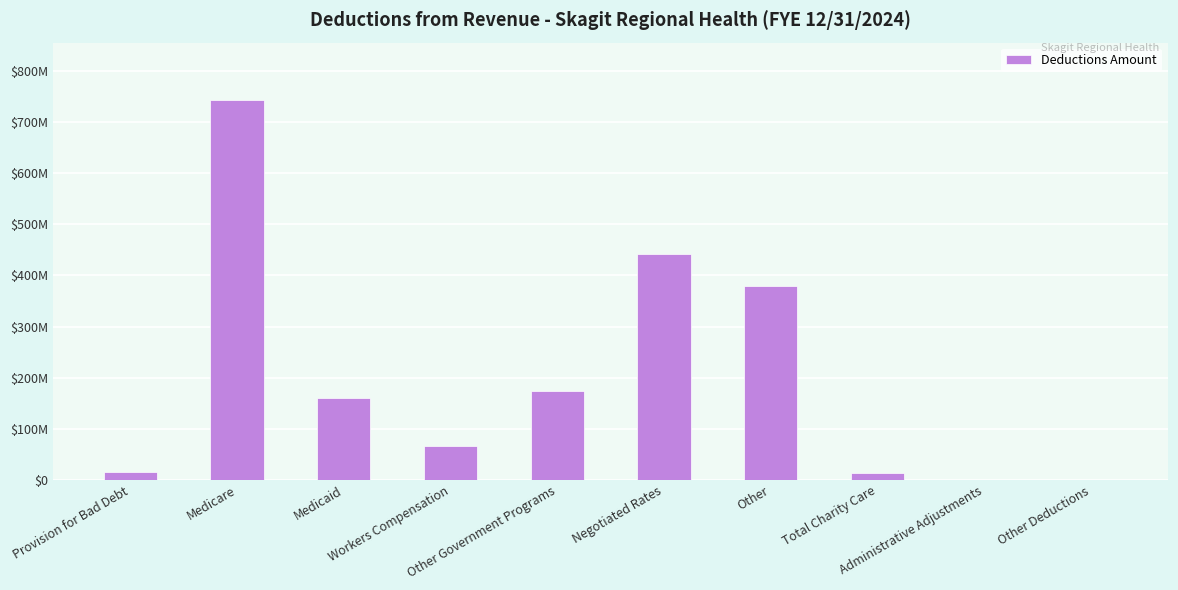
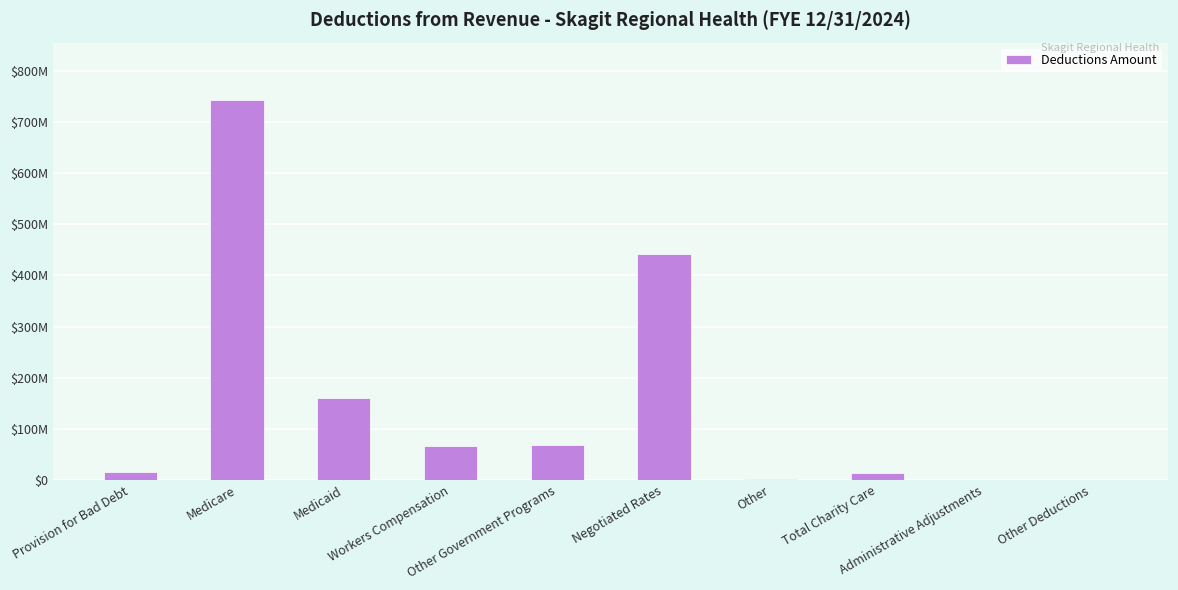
Other Government Programs: $170000000 -> $70000000
Other: $380000000 -> $0
